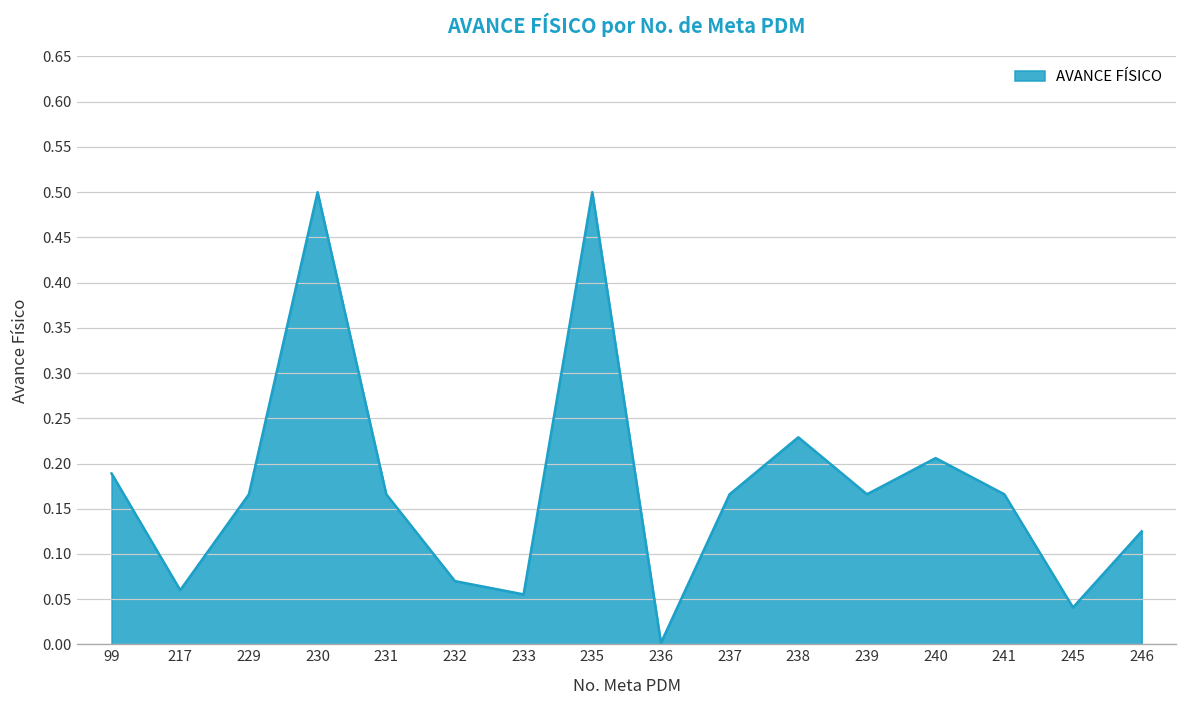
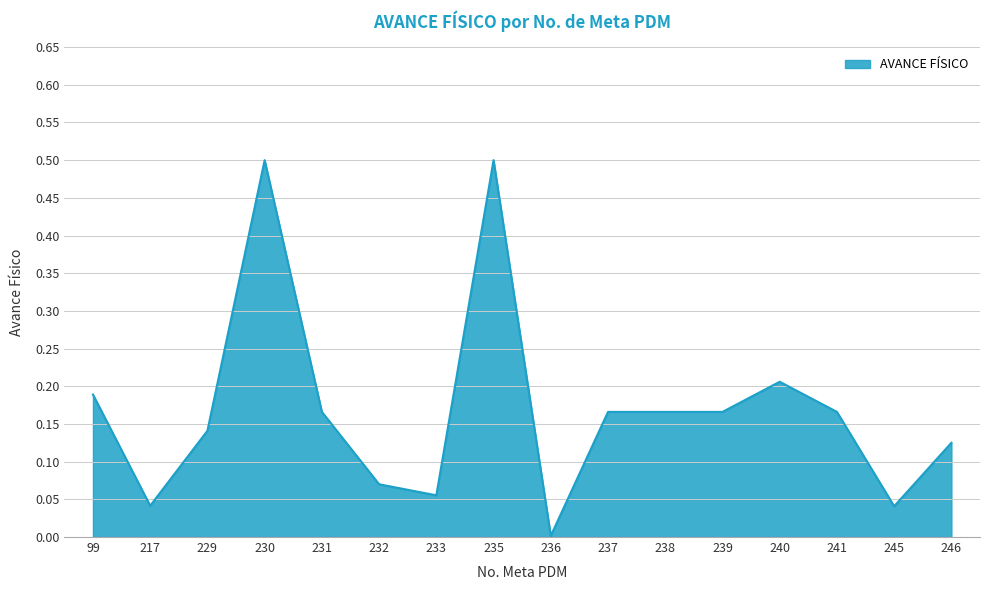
217: 0.06 -> 0.04
229: 0.17 -> 0.14
238: 0.23 -> 0.17
